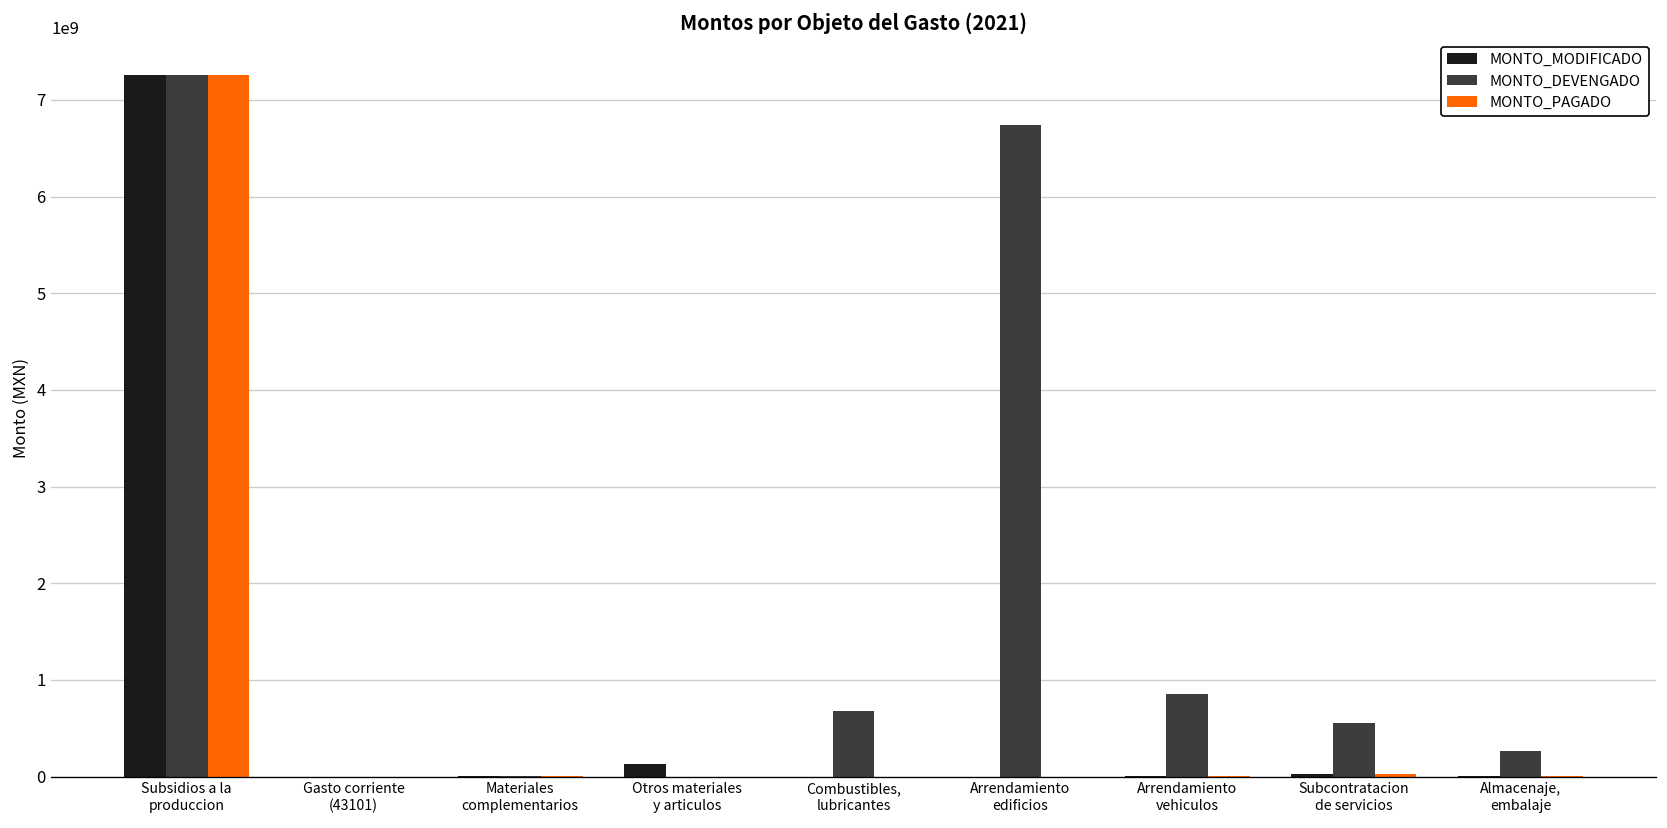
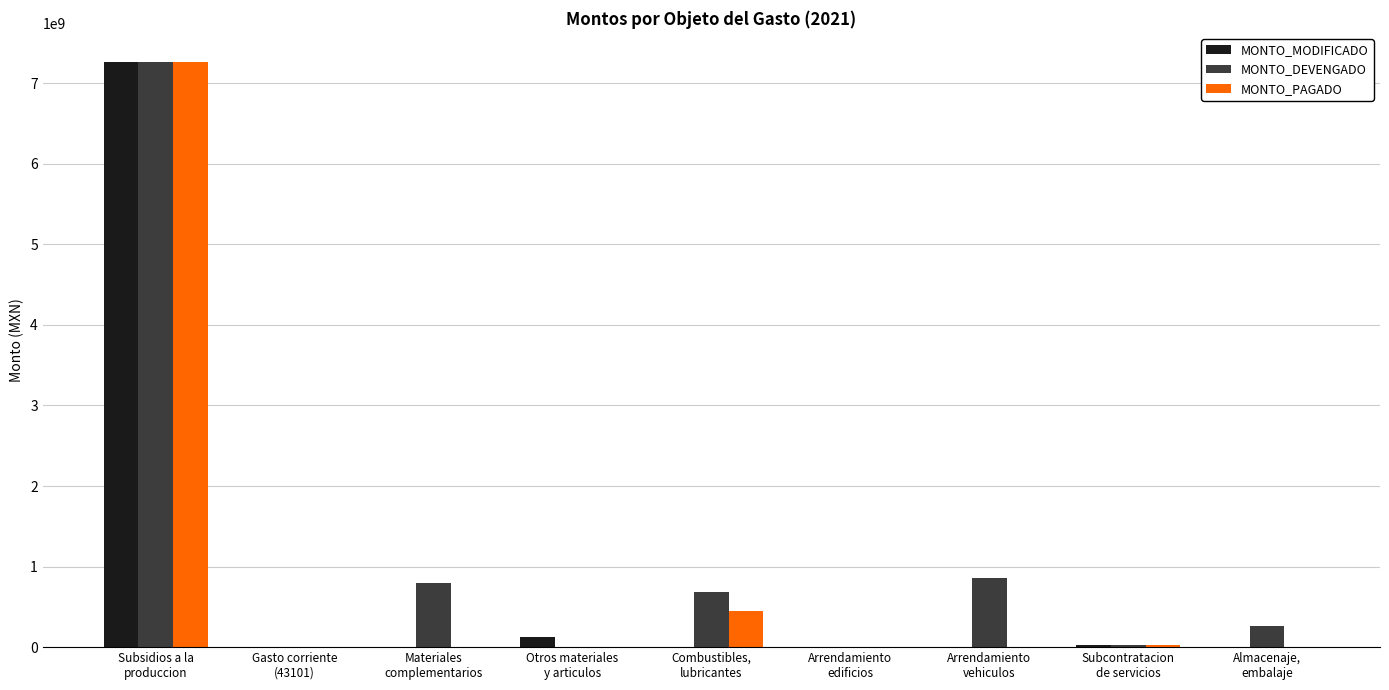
MONTO_DEVENGADO, Materiales complementarios: 0 -> 800000000
MONTO_PAGADO, Combustibles, lubricantes: 0 -> 500000000
MONTO_DEVENGADO, Arrendamiento edificios: 6700000000 -> 0
MONTO_DEVENGADO, Subcontratacion de servicios: 600000000 -> 0
